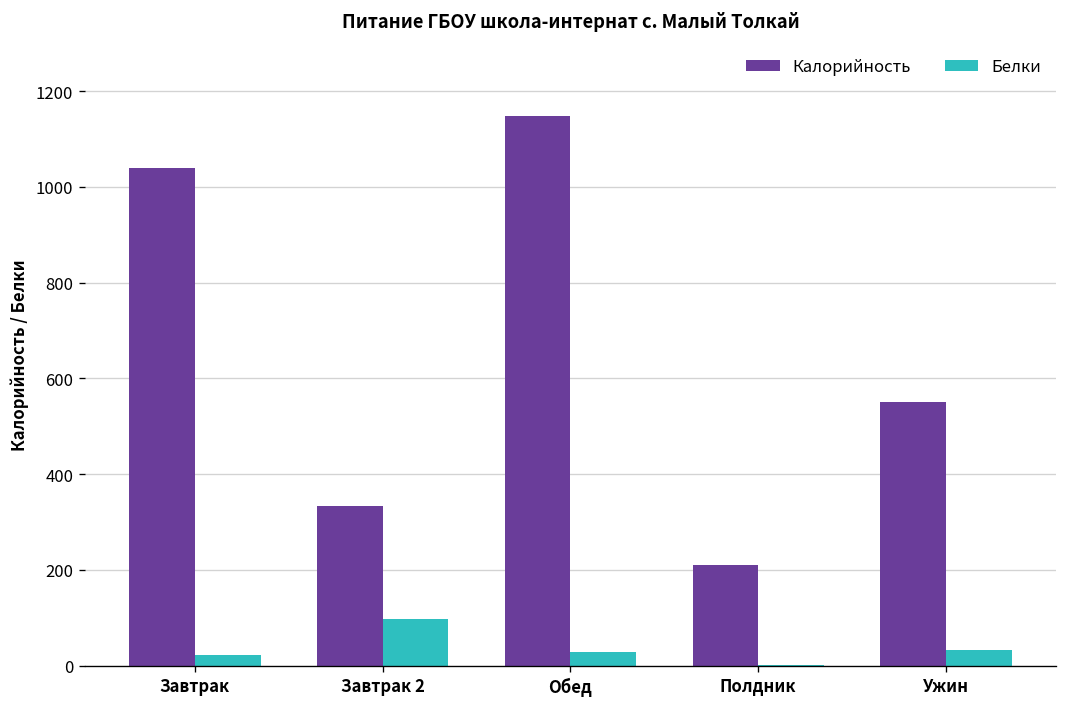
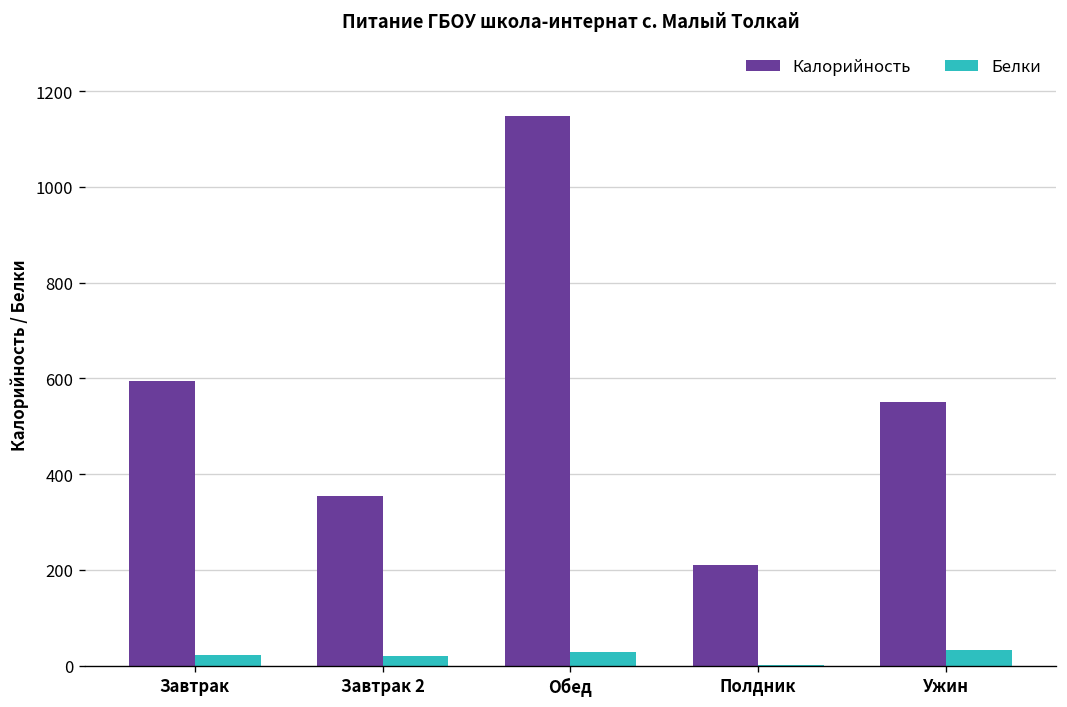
Калорийность, Завтрак: 1040 -> 600
Калорийность, Завтрак 2: 330 -> 350
Белки, Завтрак 2: 100 -> 20
